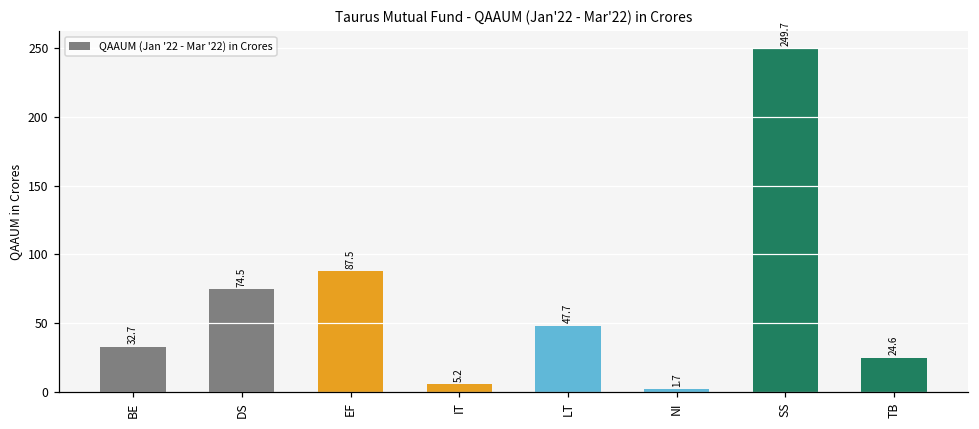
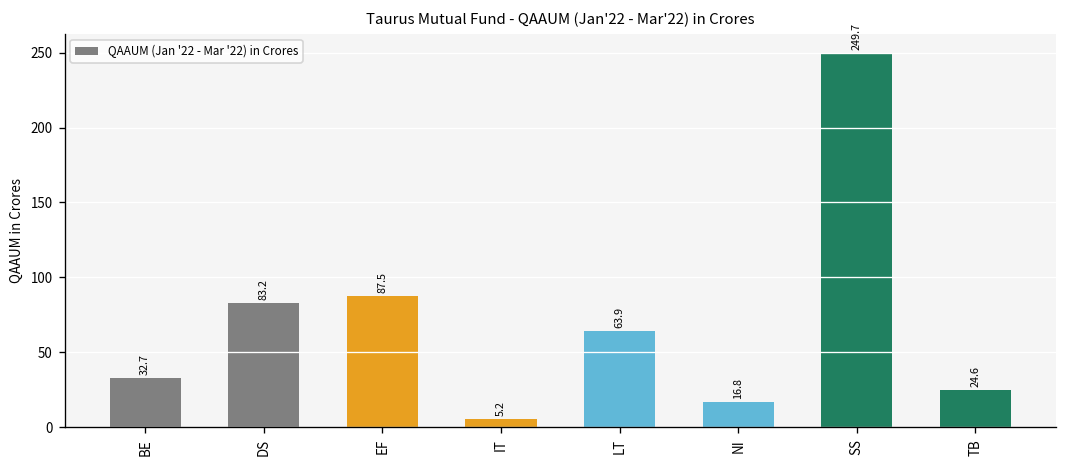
DS: 74.5 -> 83.2
LT: 47.7 -> 63.9
NI: 1.7 -> 16.8
